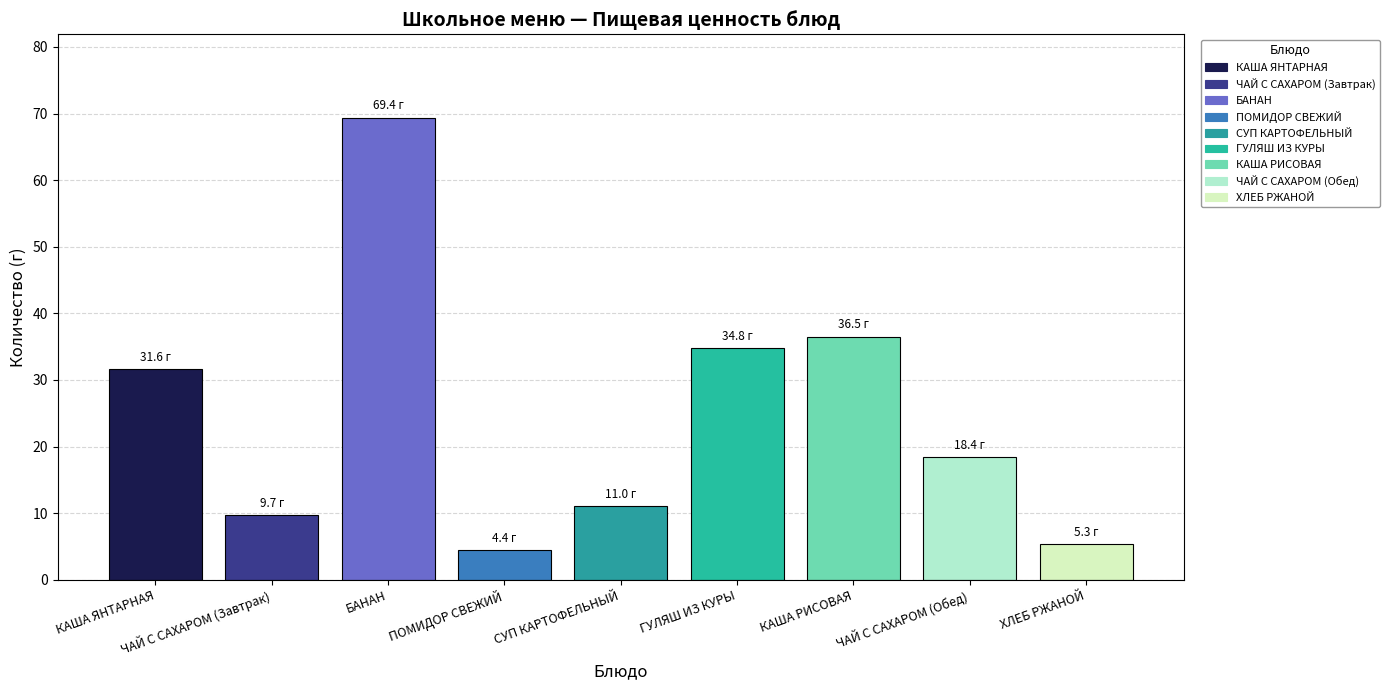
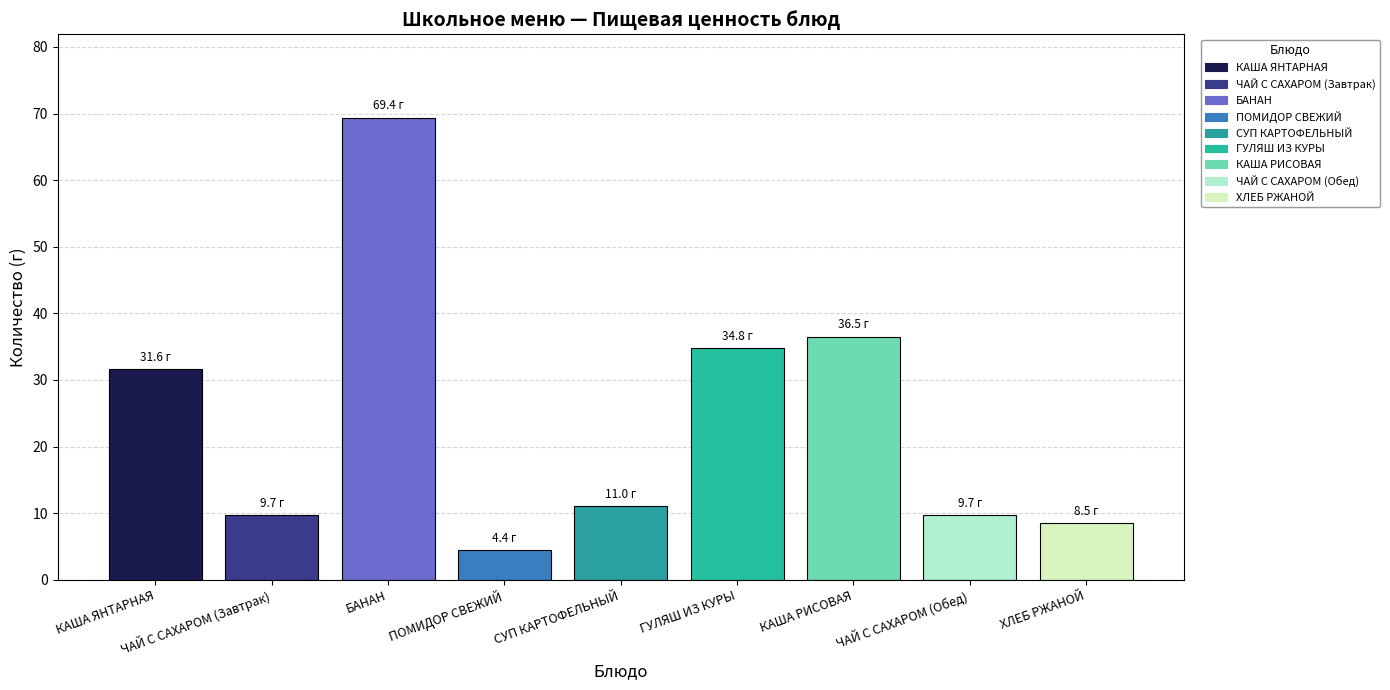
ЧАЙ С САХАРОМ (Обед): 18.4 -> 9.7
ХЛЕБ РЖАНОЙ: 5.3 -> 8.5
